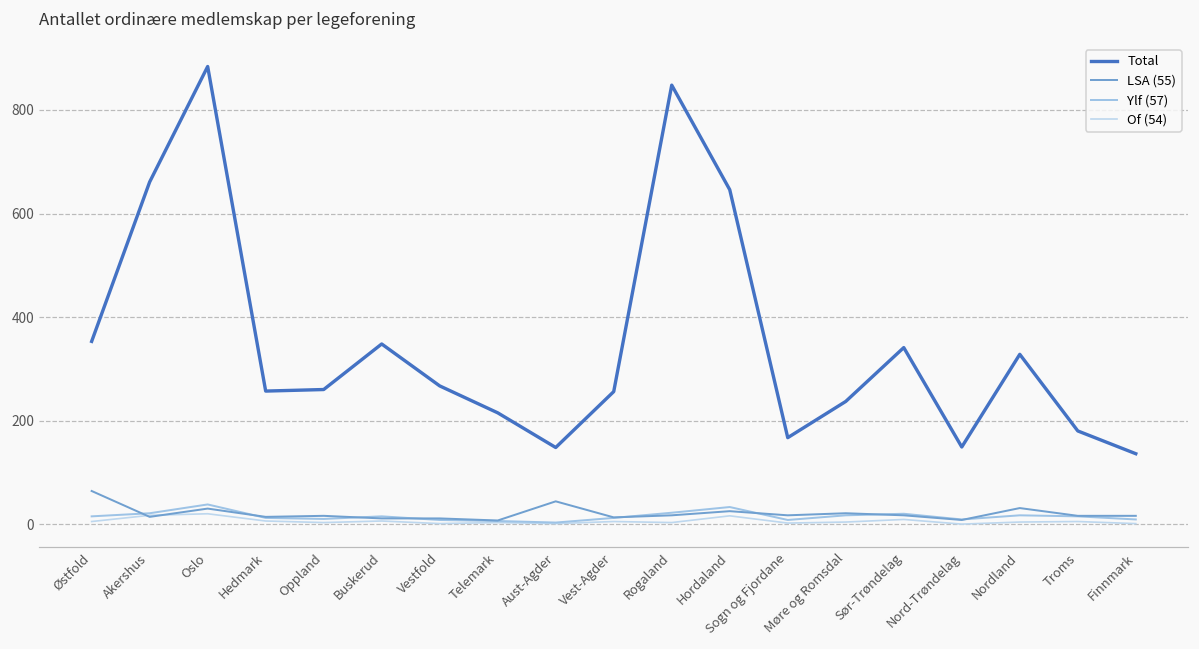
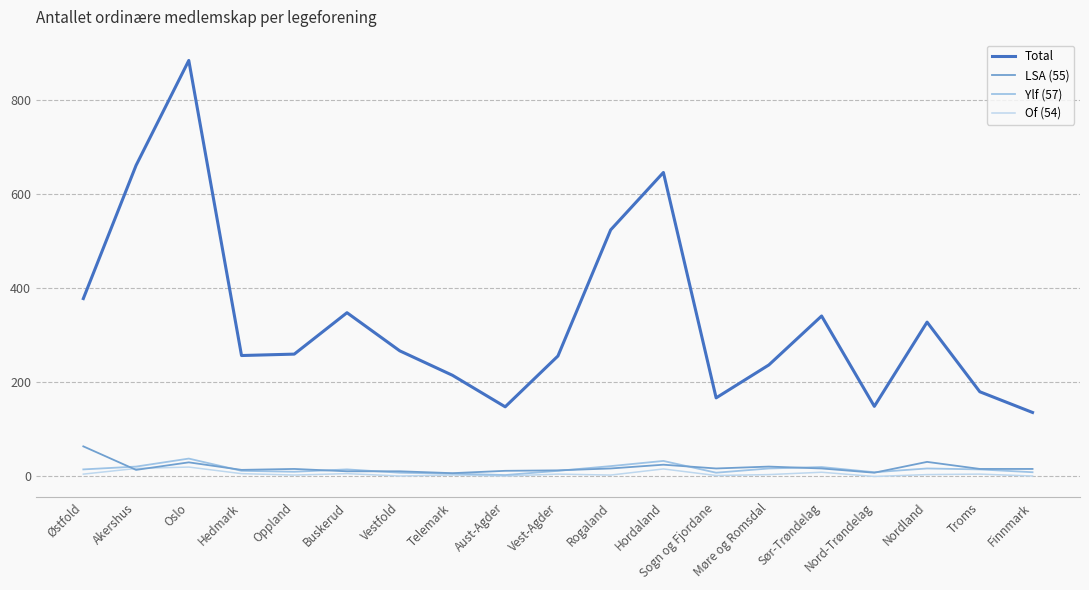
Total, Østfold: 350 -> 380
LSA (55), Aust-Agder: 40 -> 10
Total, Rogaland: 850 -> 520
